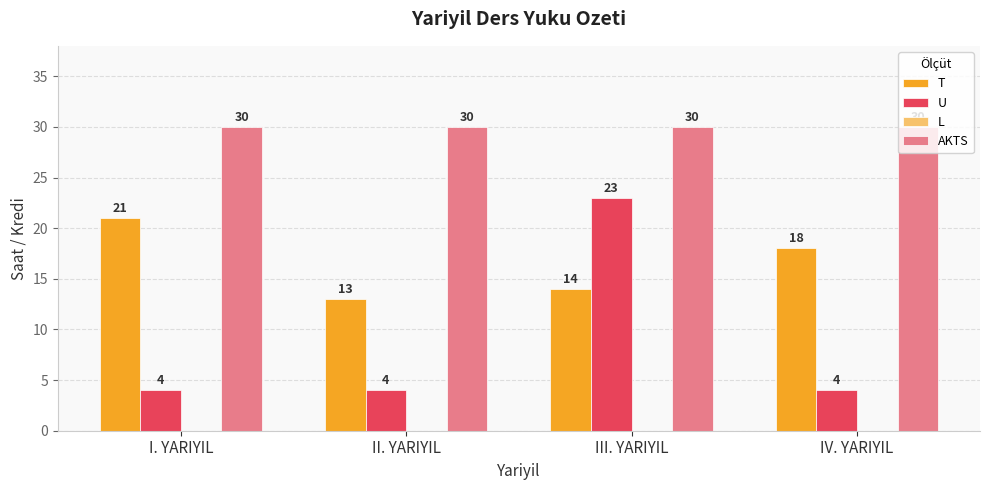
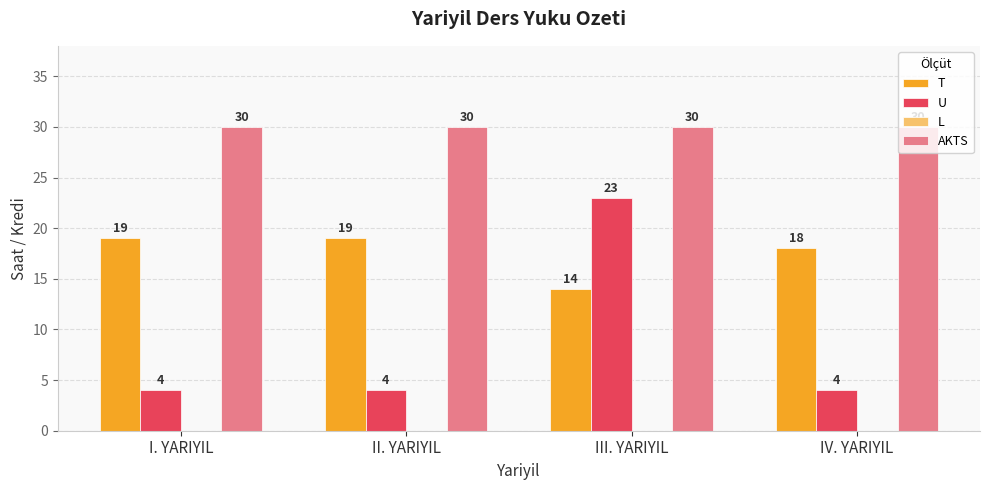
T, I. YARIYIL: 21 -> 19
T, II. YARIYIL: 13 -> 19
